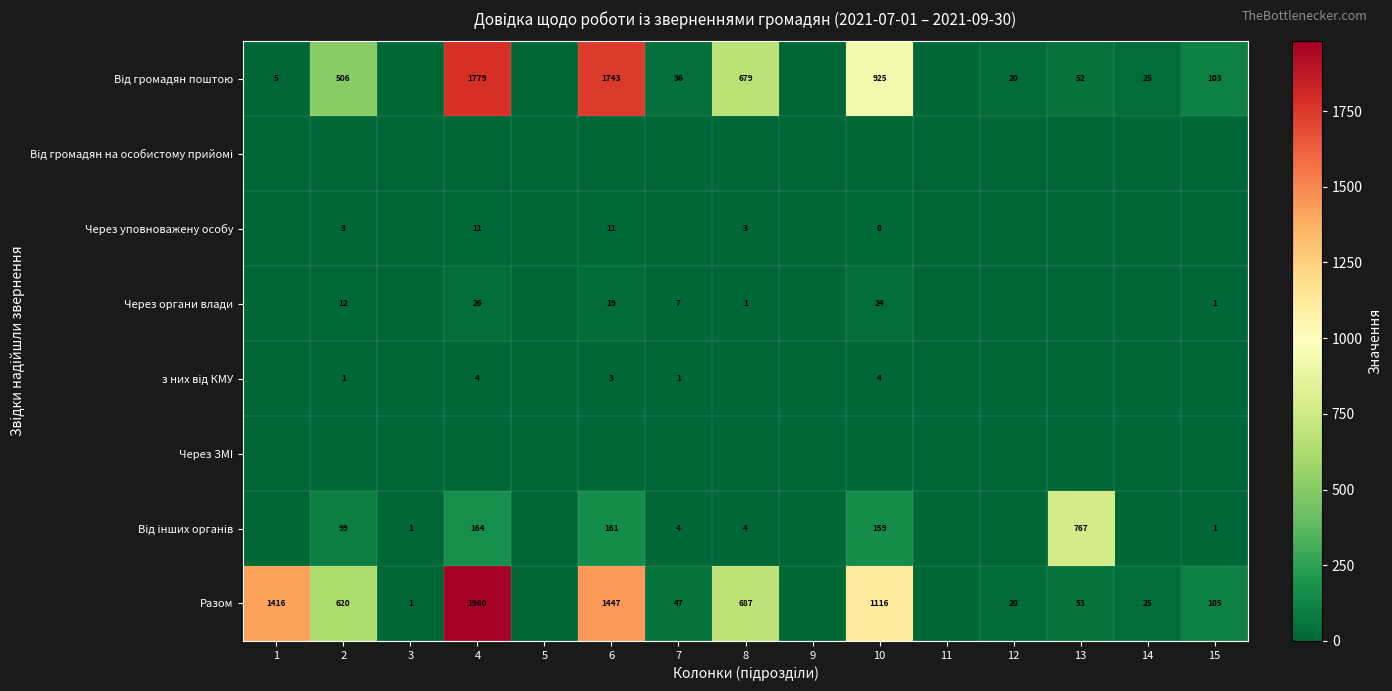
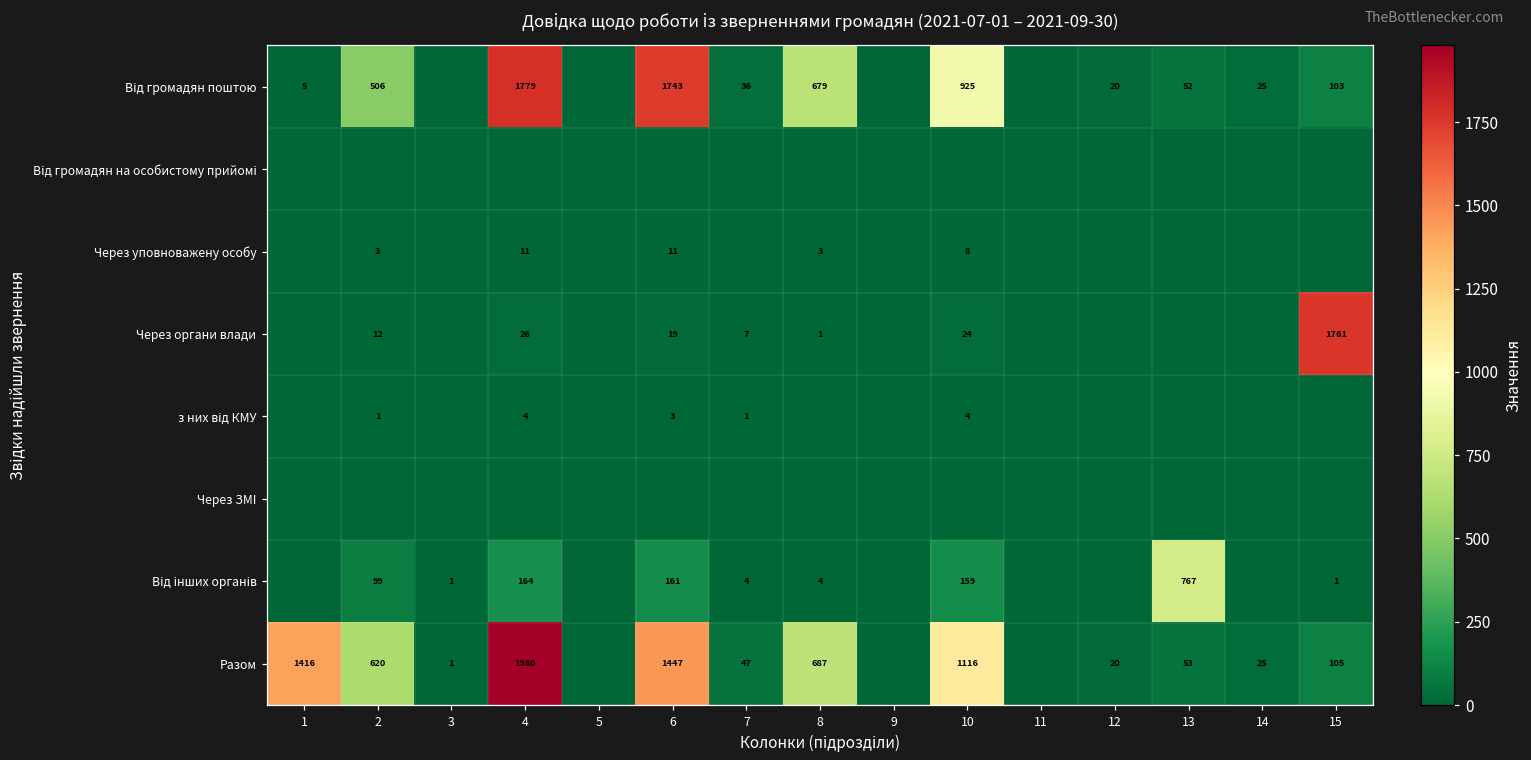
Через органи влади, 15: 1 -> 1761
